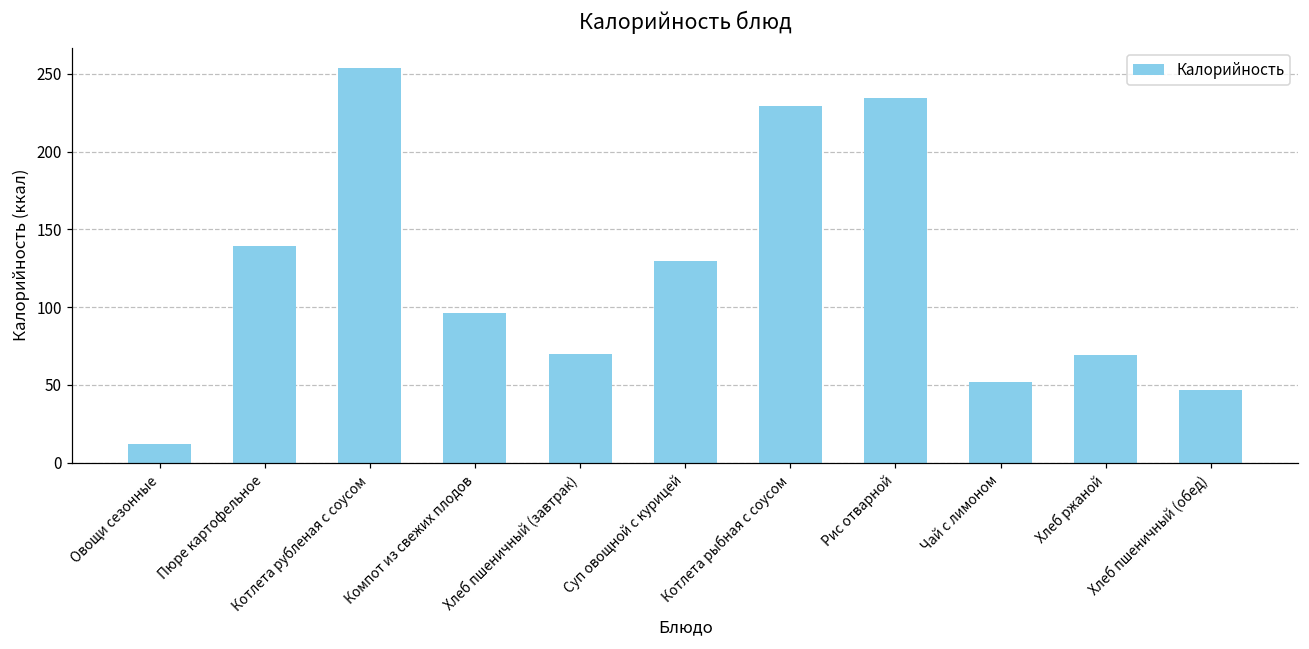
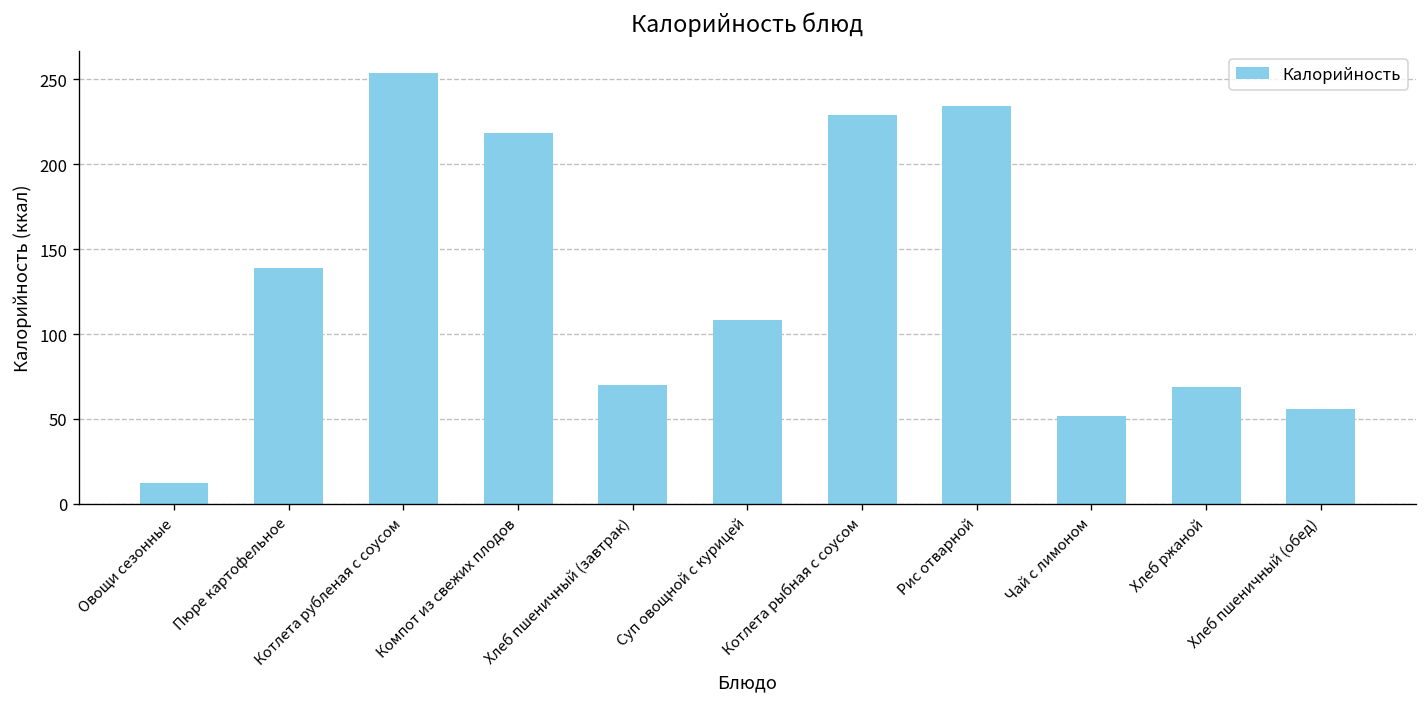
Компот из свежих плодов: 96 -> 218
Суп овощной с курицей: 129 -> 108
Хлеб пшеничный (обед): 47 -> 56
